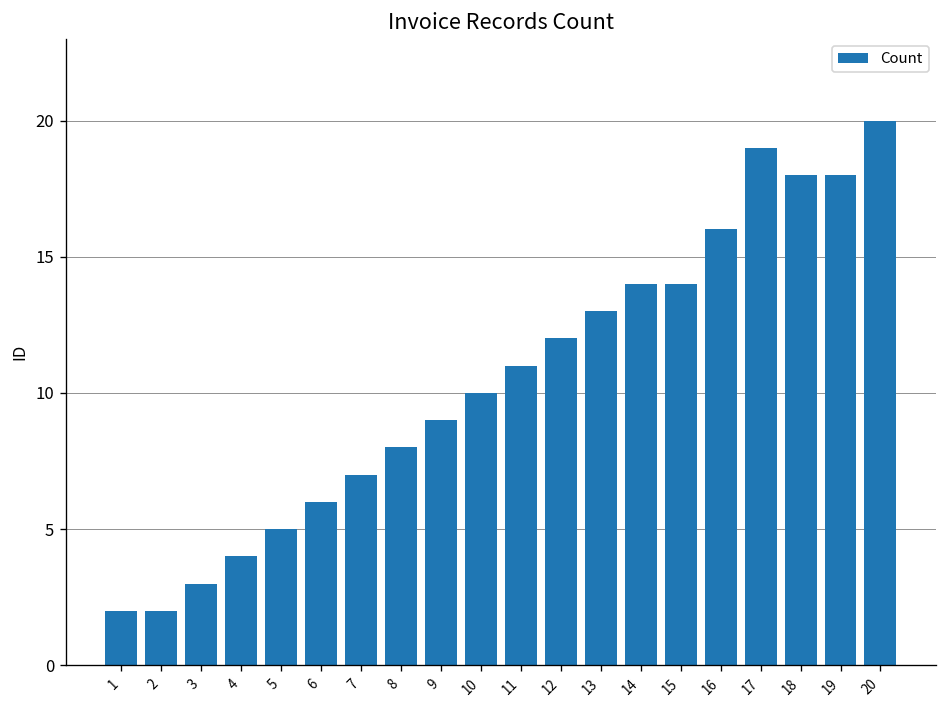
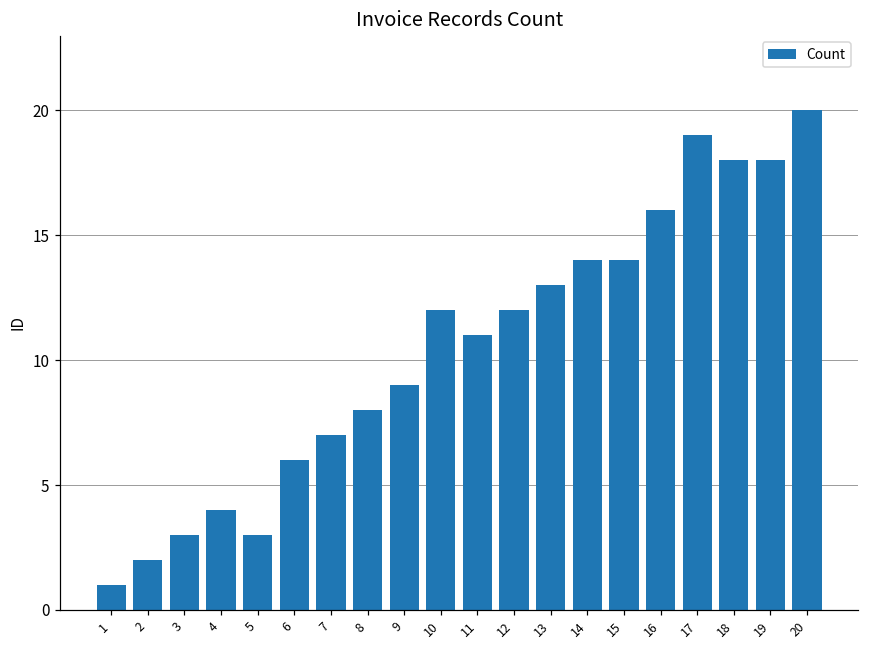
1: 2 -> 1
5: 5 -> 3
10: 10 -> 12
